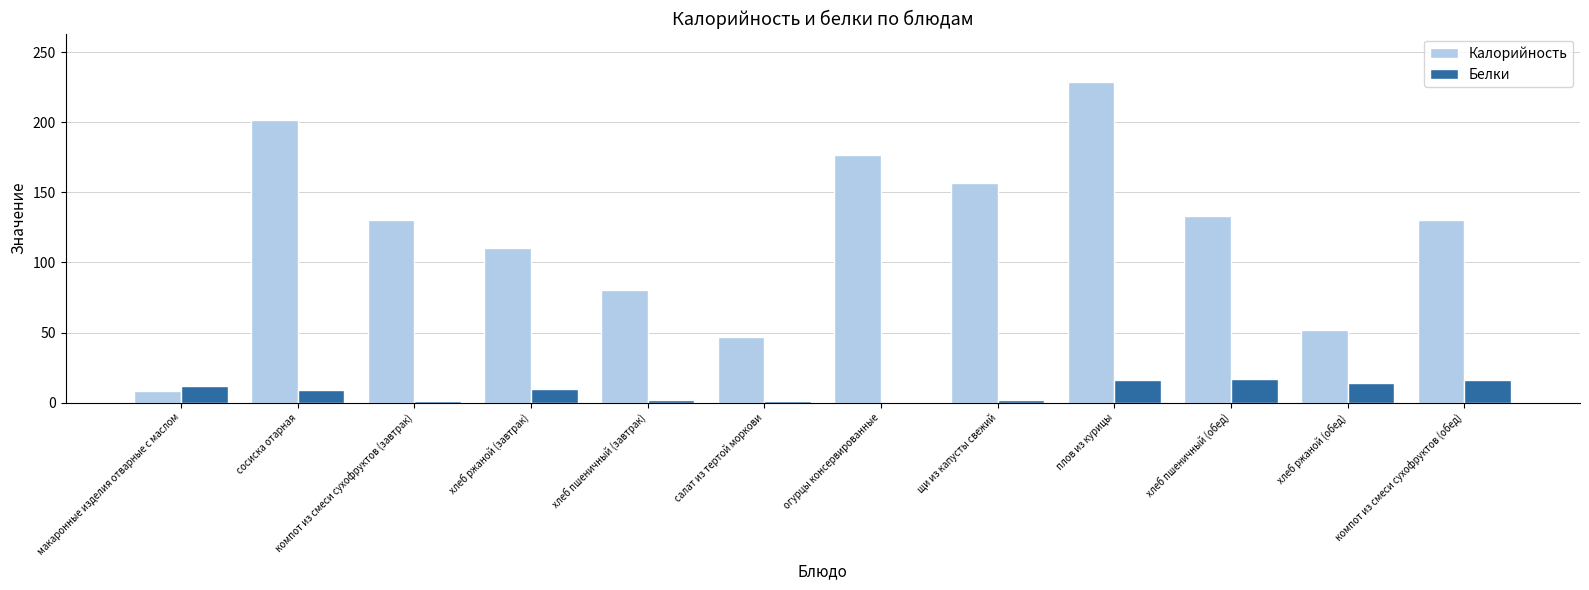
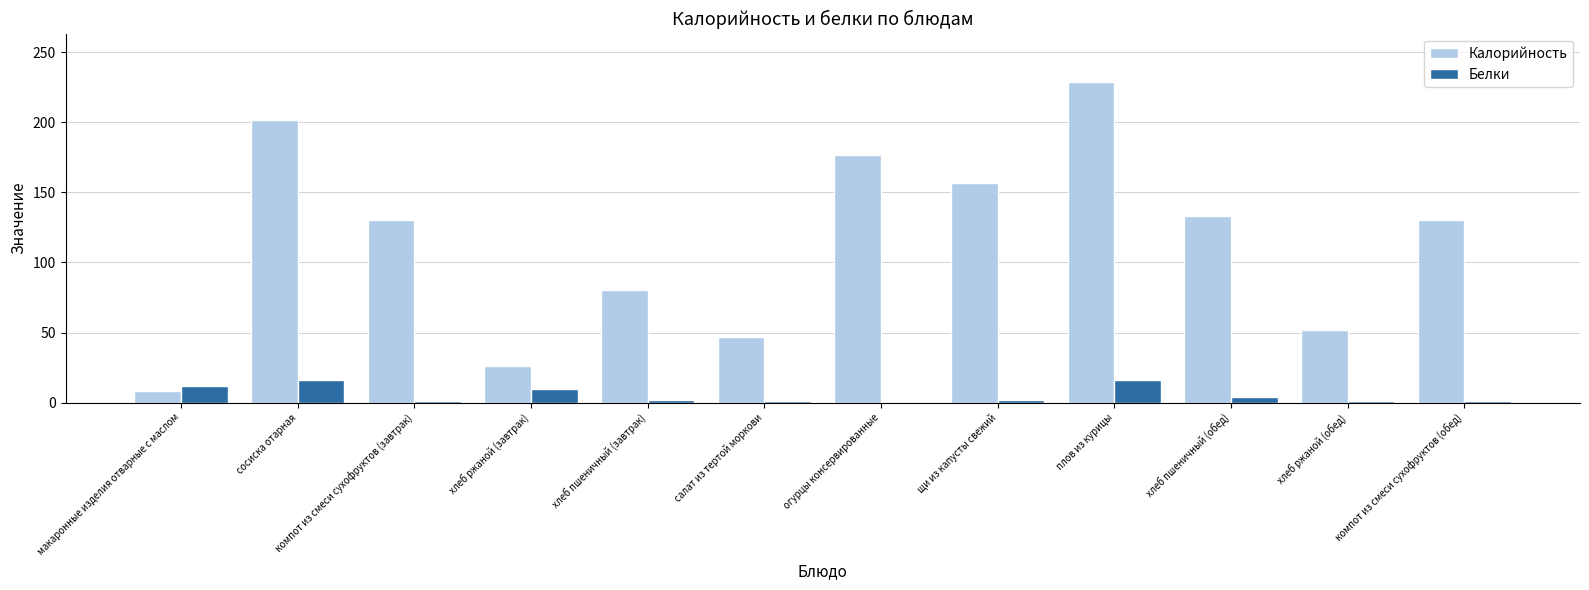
Белки, сосиска отарная: 9 -> 16
Калорийность, хлеб ржаной (завтрак): 110 -> 26
Белки, хлеб пшеничный (обед): 17 -> 4
Белки, хлеб ржаной (обед): 14 -> 1
Белки, компот из смеси сухофруктов (обед): 16 -> 1
